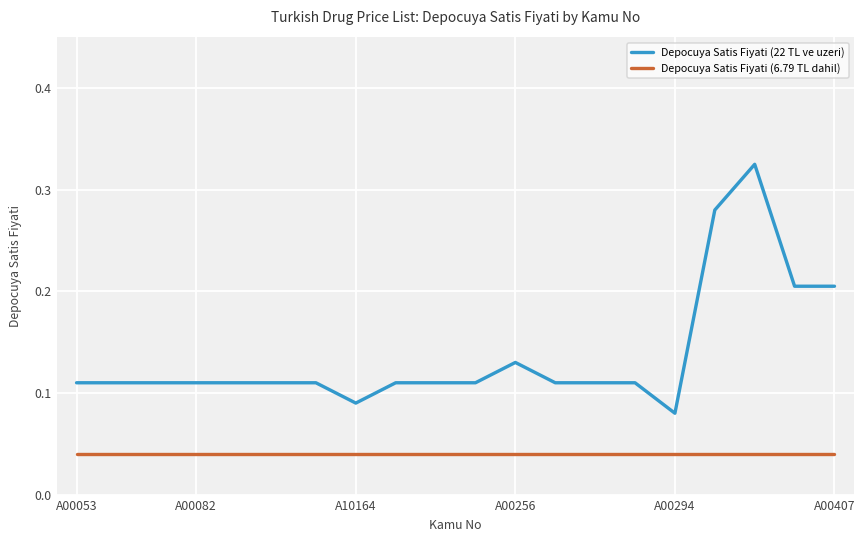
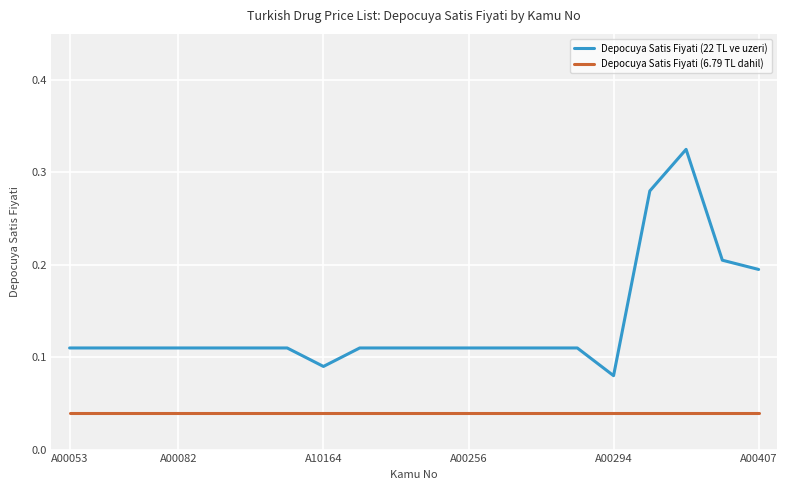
Depocuya Satis Fiyati (22 TL ve uzeri), A00256: 0.13 -> 0.11
Depocuya Satis Fiyati (22 TL ve uzeri), A00407: 0.21 -> 0.20
